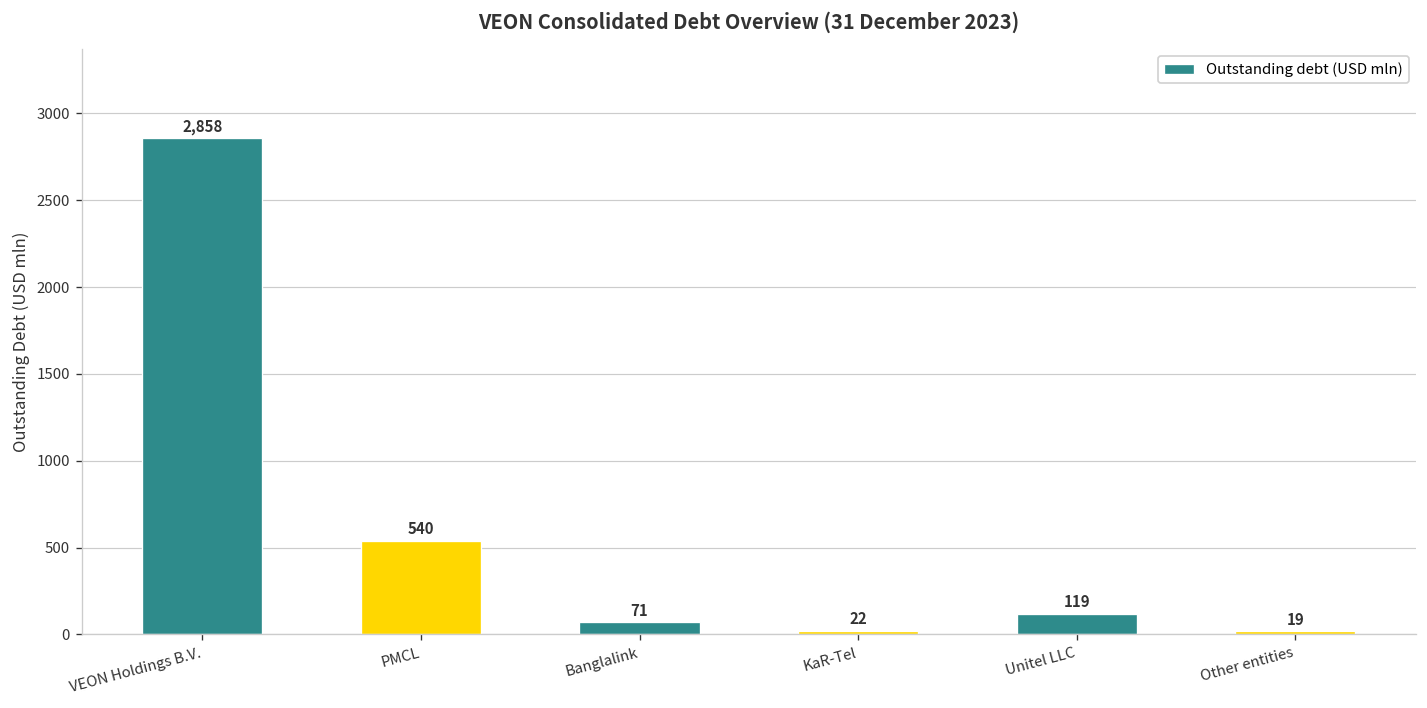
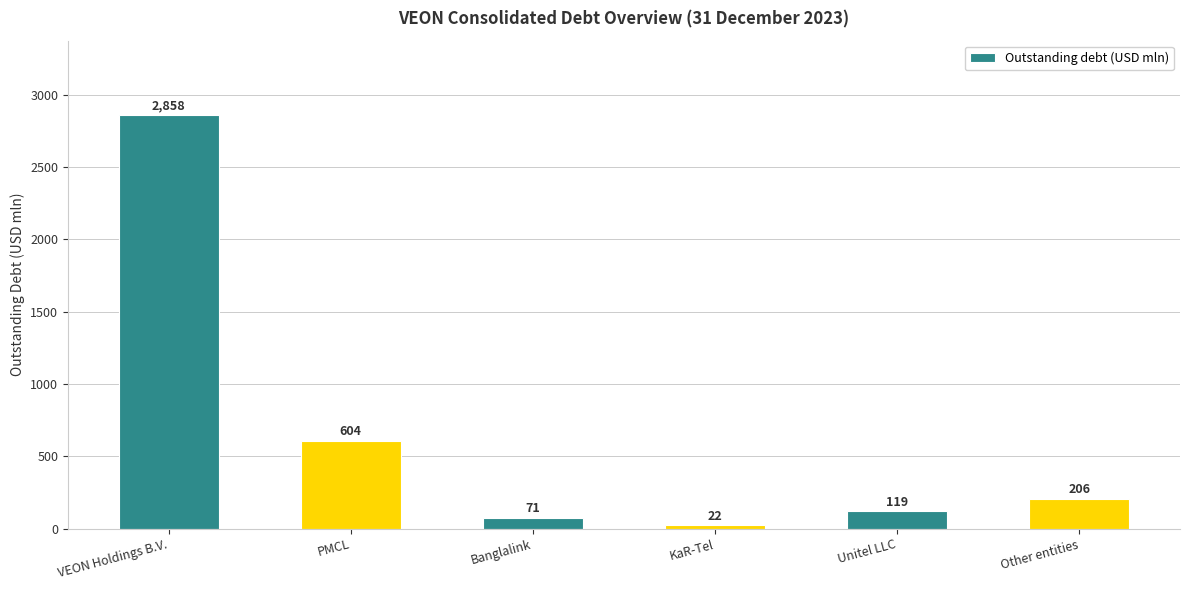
PMCL: 540 -> 604
Other entities: 19 -> 206
